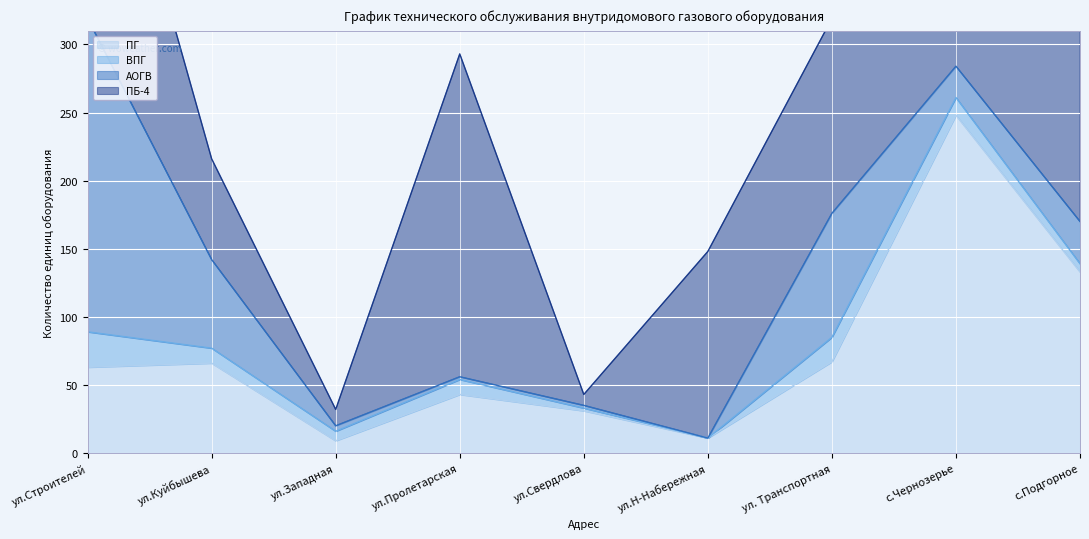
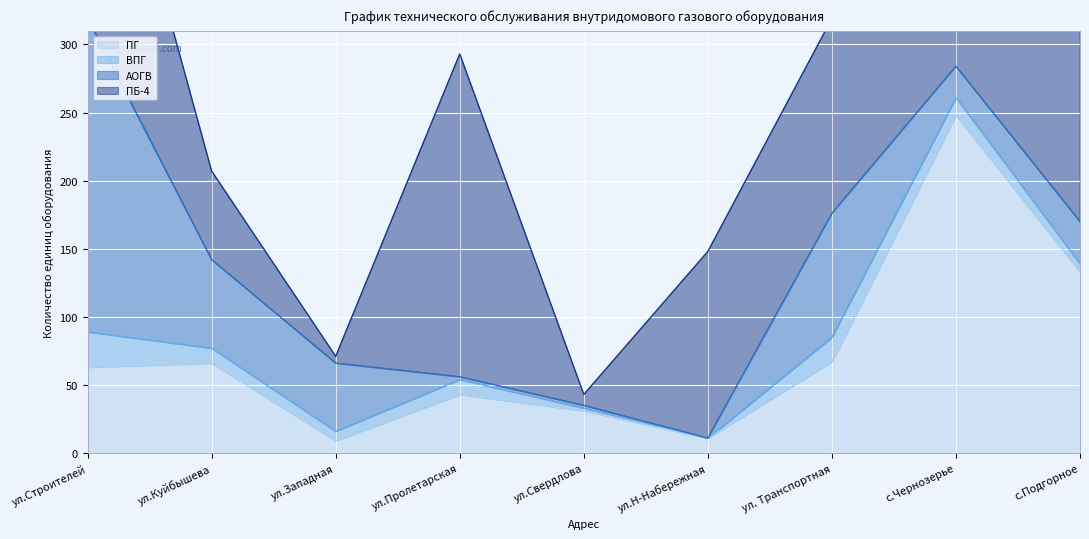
ПБ-4, ул.Куйбышева: 74 -> 65
АОГВ, ул.Западная: 4 -> 50
ПБ-4, ул.Западная: 12 -> 5
